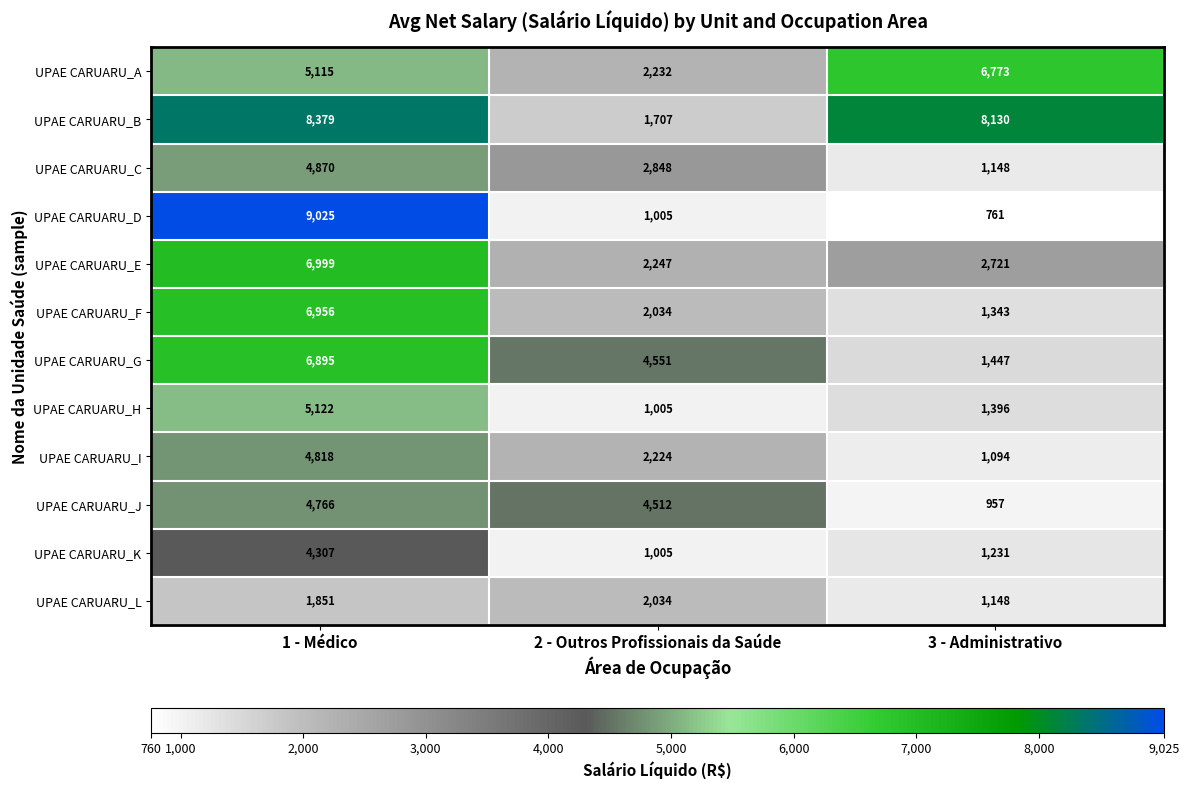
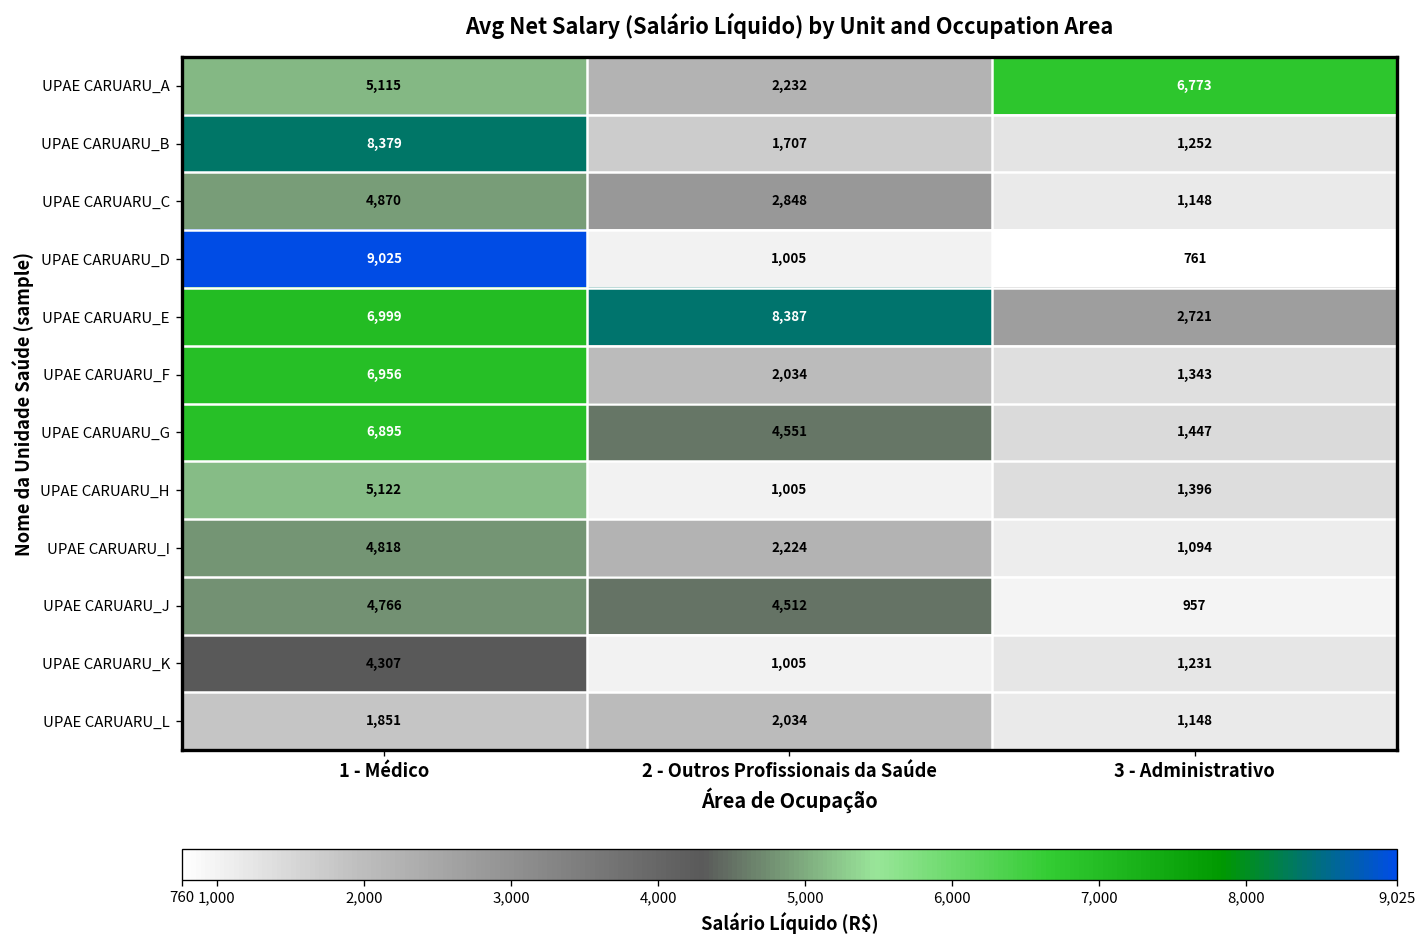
UPAE CARUARU_B, 3 - Administrativo: 8,130 -> 1,252
UPAE CARUARU_E, 2 - Outros Profissionais da Saúde: 2,247 -> 8,387
